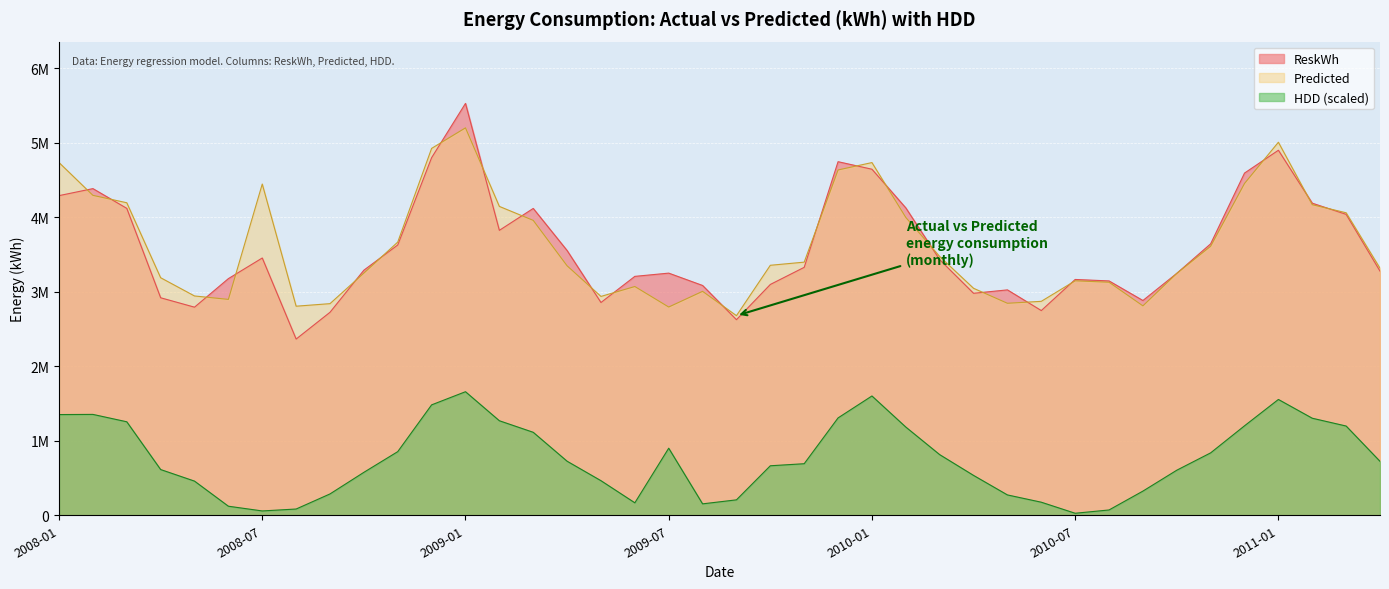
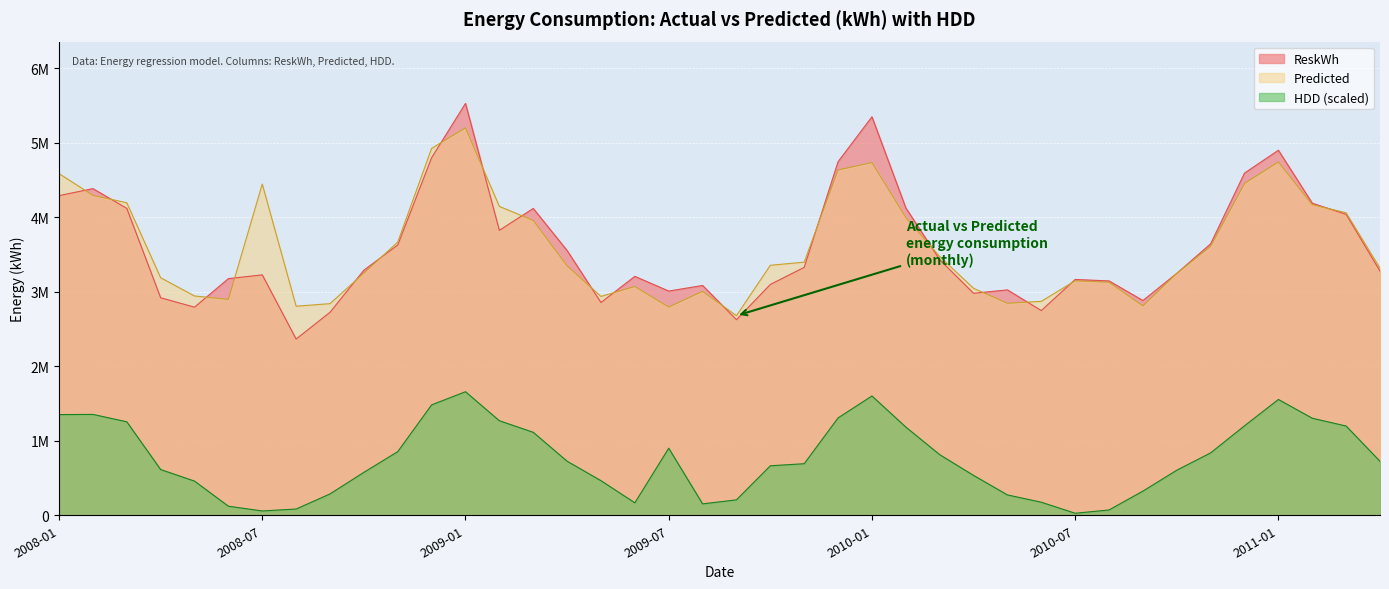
Predicted, 2008-01: 4700000 -> 4600000
ReskWh, 2008-07: 3500000 -> 3200000
ReskWh, 2009-07: 3300000 -> 3000000
ReskWh, 2010-01: 4600000 -> 5300000
Predicted, 2011-01: 5000000 -> 4700000
